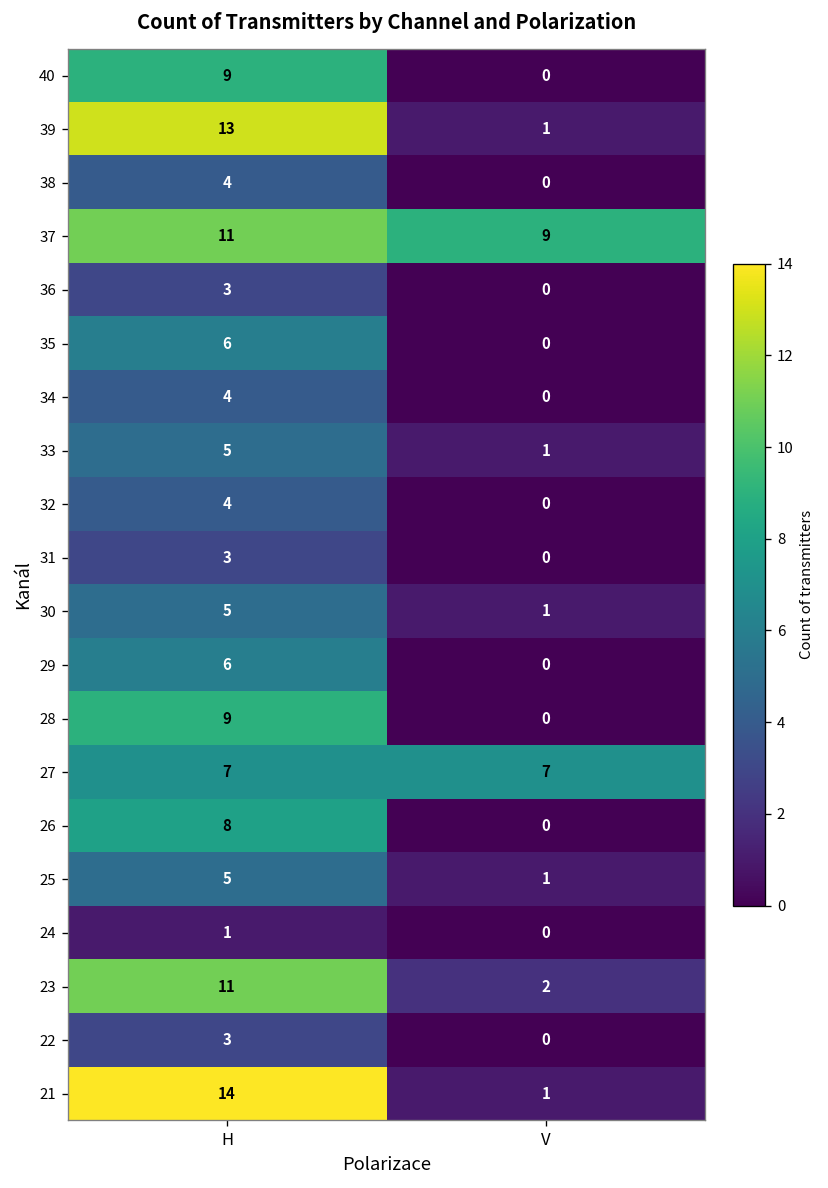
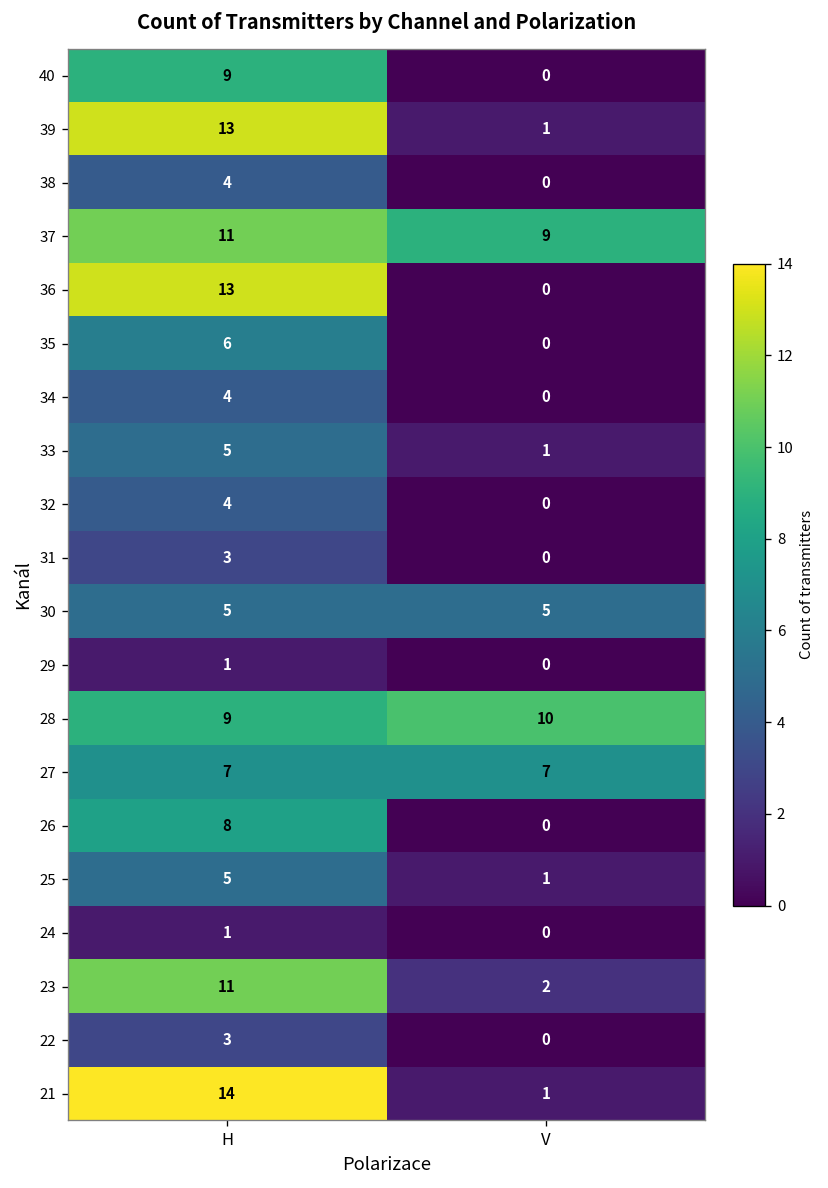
36, H: 3 -> 13
30, V: 1 -> 5
29, H: 6 -> 1
28, V: 0 -> 10
